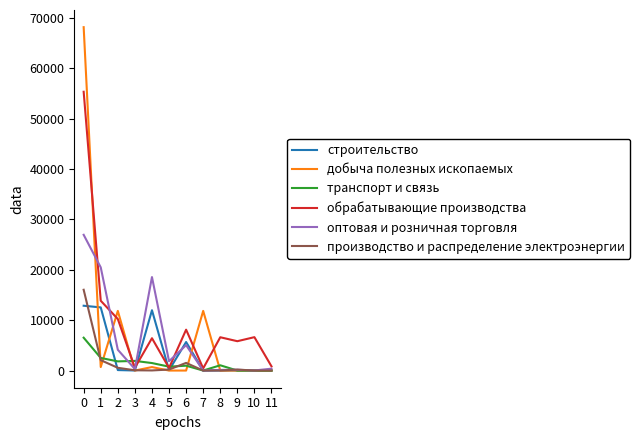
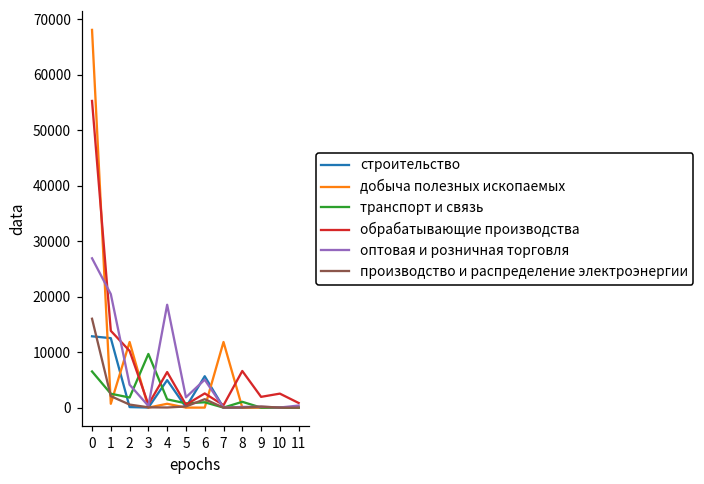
транспорт и связь, 3: 2000 -> 10000
строительство, 4: 12000 -> 5000
обрабатывающие производства, 6: 8000 -> 3000
обрабатывающие производства, 9: 6000 -> 2000
обрабатывающие производства, 10: 7000 -> 3000
